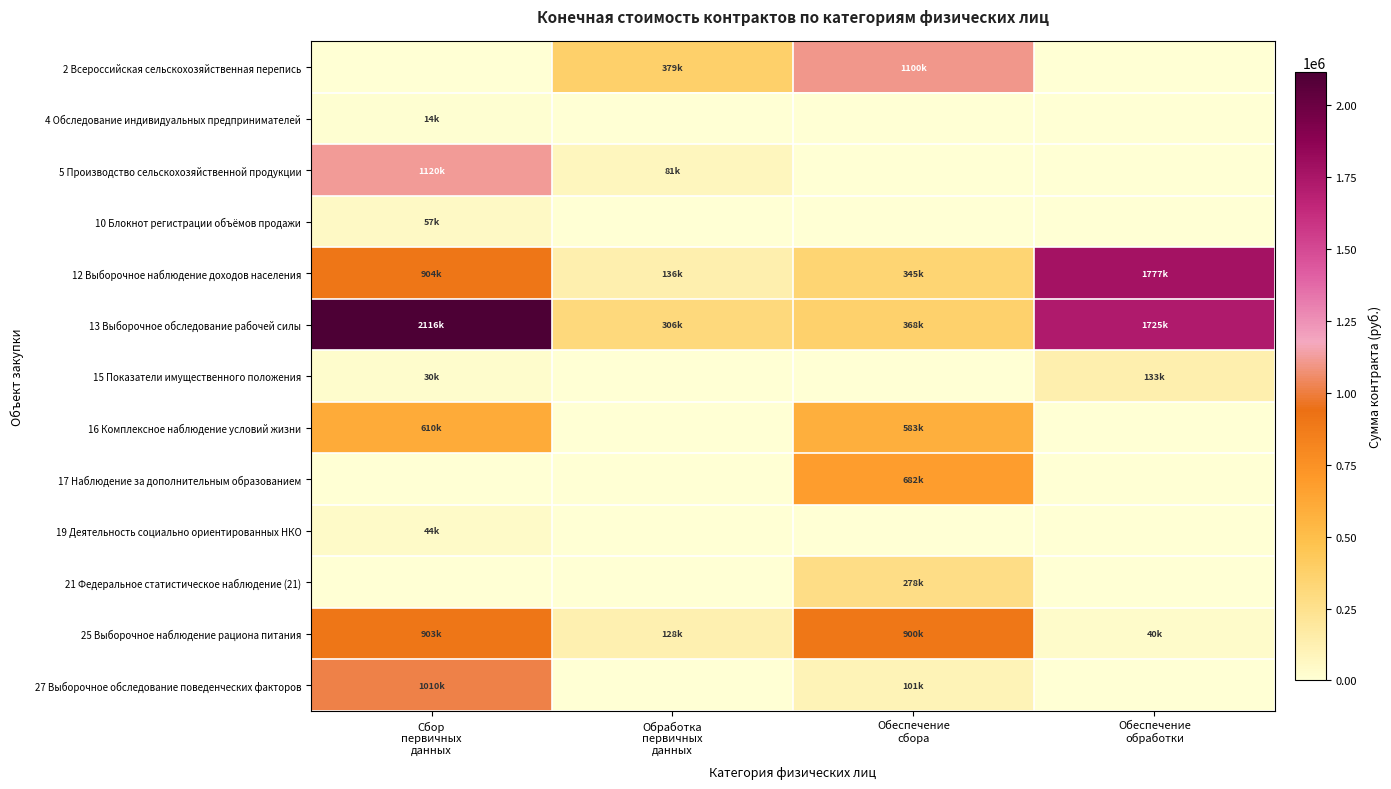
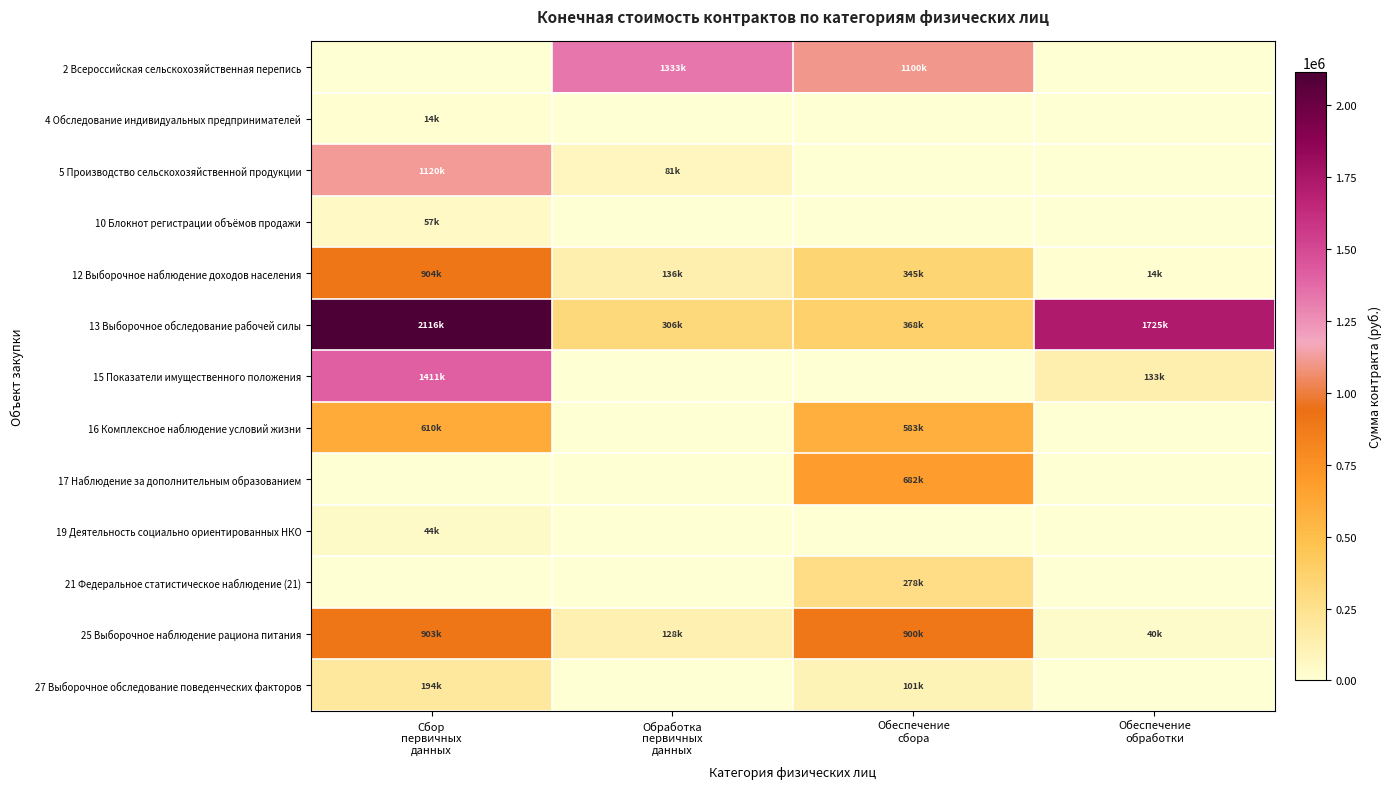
2 Всероссийская сельскохозяйственная перепись, Обработка первичных данных: 379k -> 1333k
12 Выборочное наблюдение доходов населения, Обеспечение обработки: 1777k -> 14k
15 Показатели имущественного положения, Сбор первичных данных: 30k -> 1411k
27 Выборочное обследование поведенческих факторов, Сбор первичных данных: 1010k -> 194k
